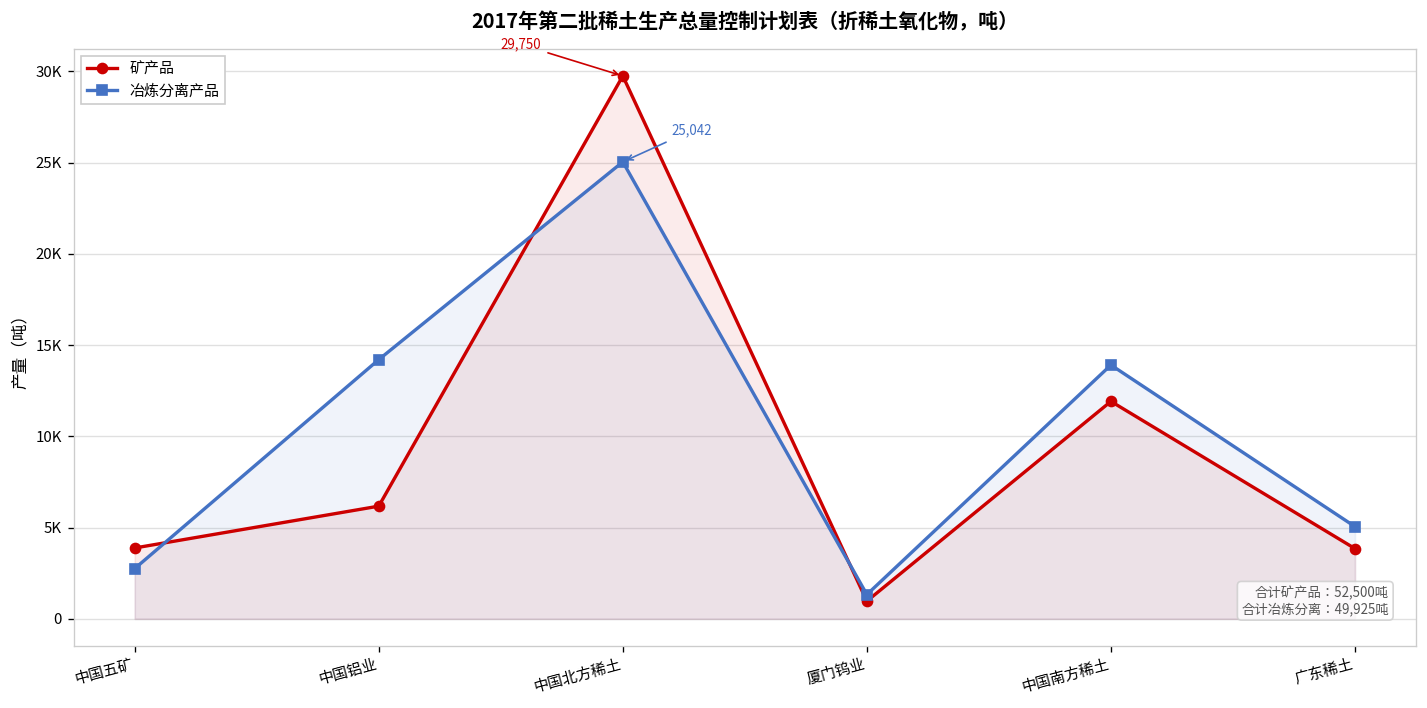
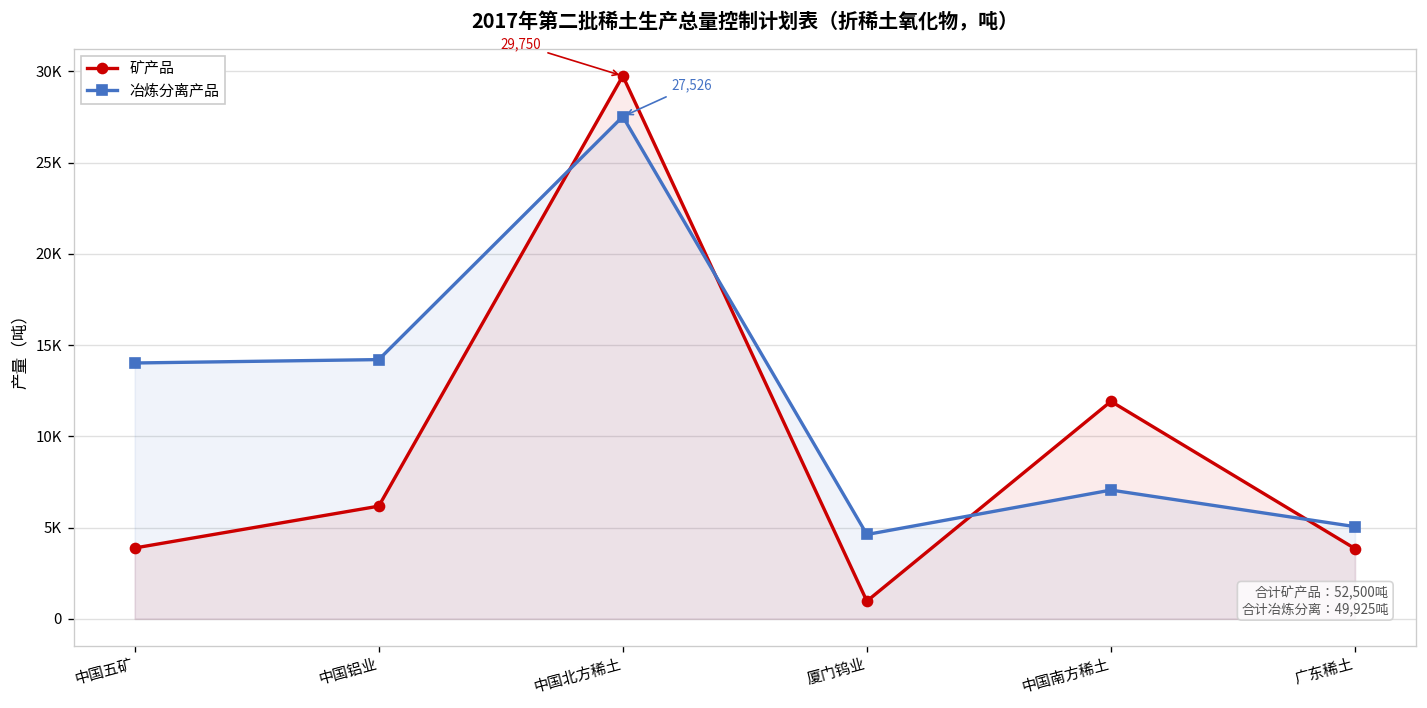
冶炼分离产品, 中国五矿: 2800 -> 14000
冶炼分离产品, 中国北方稀土: 25,042 -> 27,526
冶炼分离产品, 厦门钨业: 1300 -> 4600
冶炼分离产品, 中国南方稀土: 13900 -> 7100
